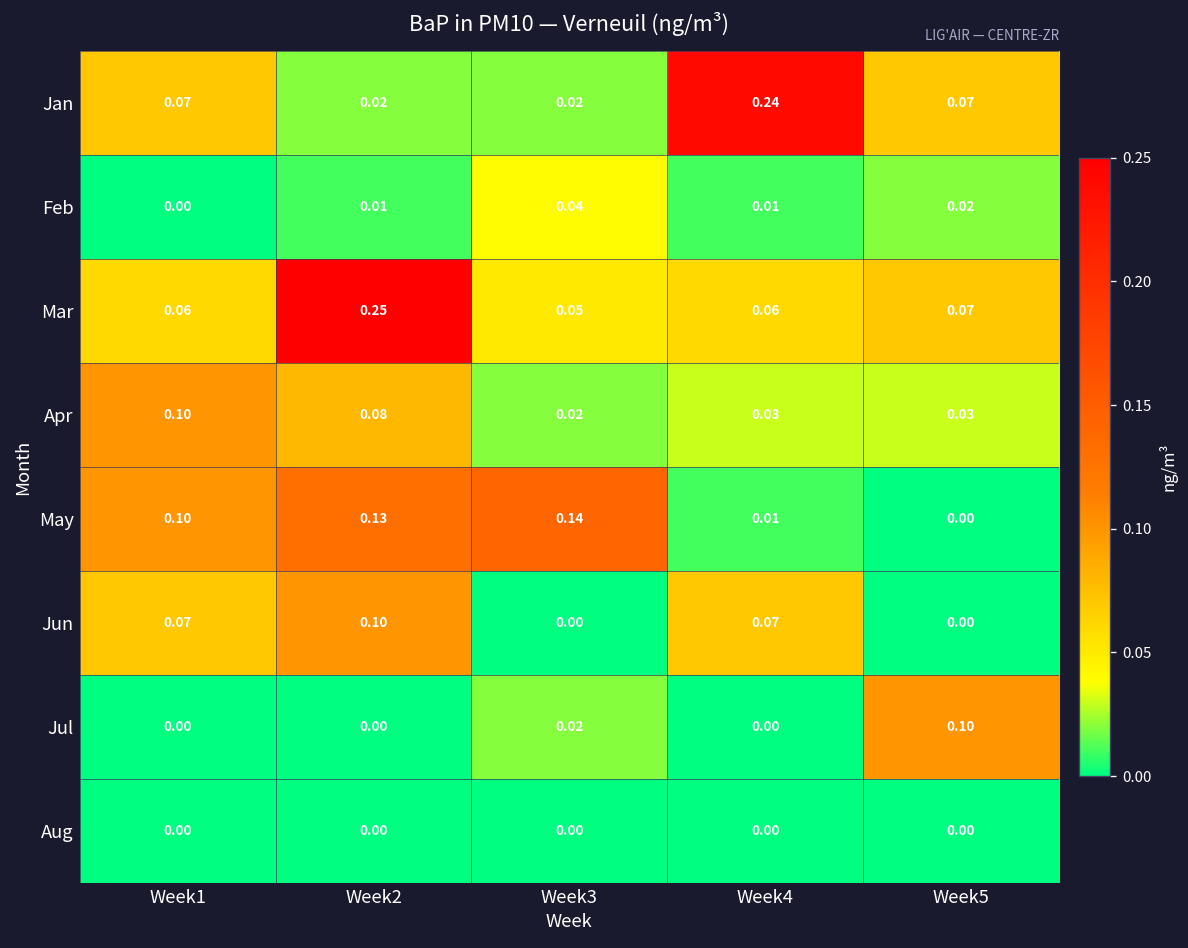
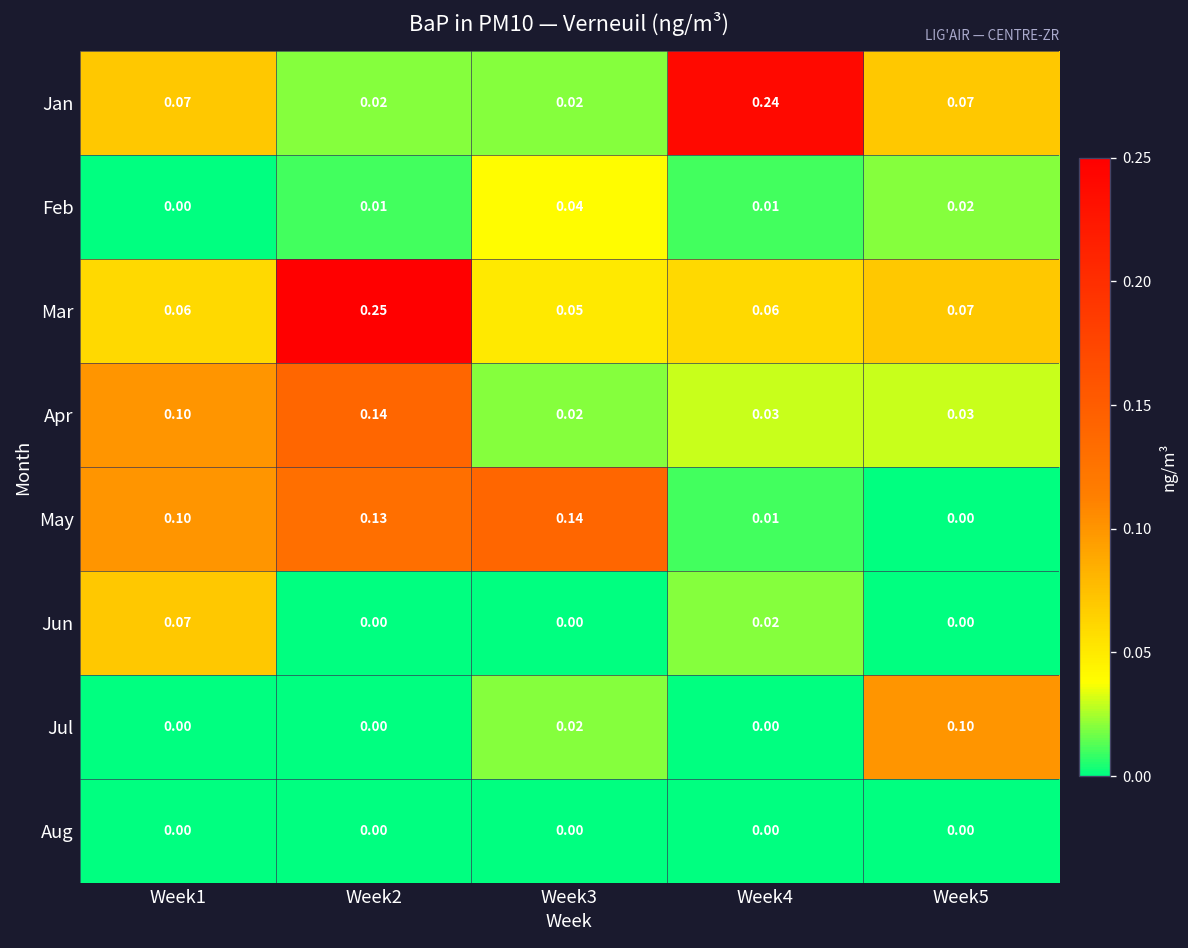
Apr, Week2: 0.08 -> 0.14
Jun, Week2: 0.10 -> 0.00
Jun, Week4: 0.07 -> 0.02
